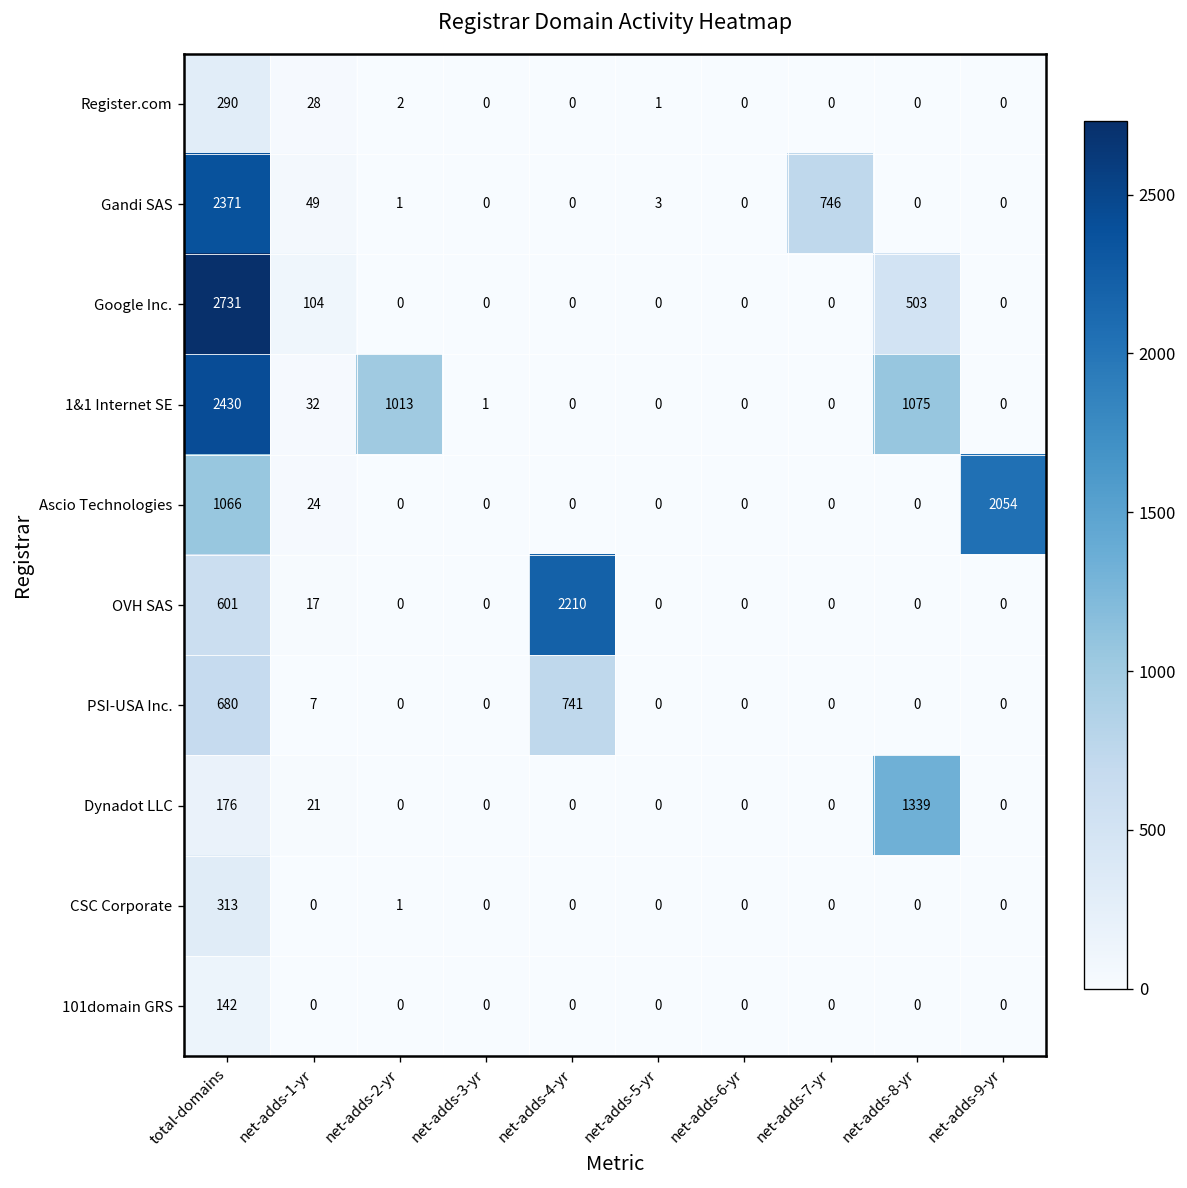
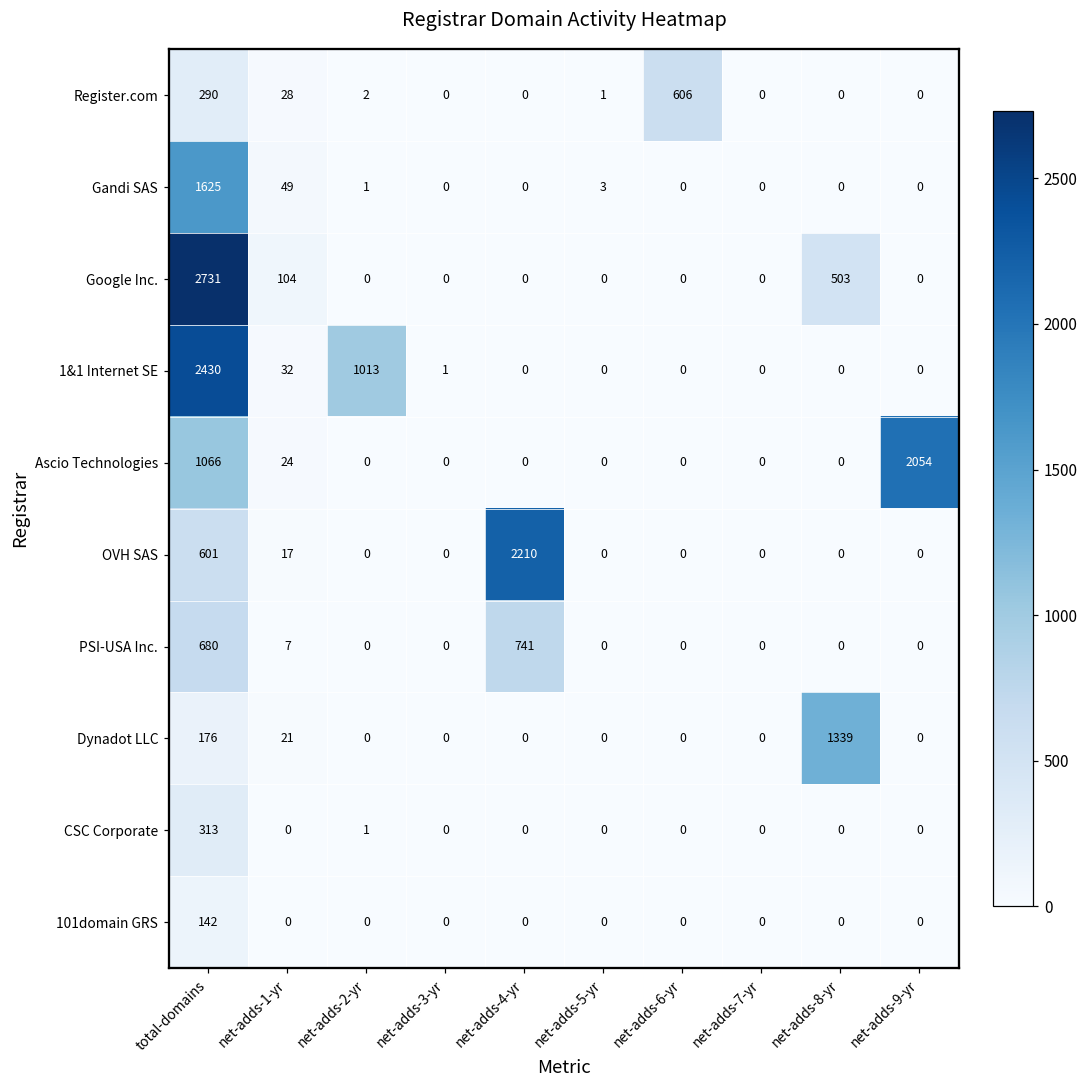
Register.com, net-adds-6-yr: 0 -> 606
Gandi SAS, total-domains: 2371 -> 1625
Gandi SAS, net-adds-7-yr: 746 -> 0
1&1 Internet SE, net-adds-8-yr: 1075 -> 0
